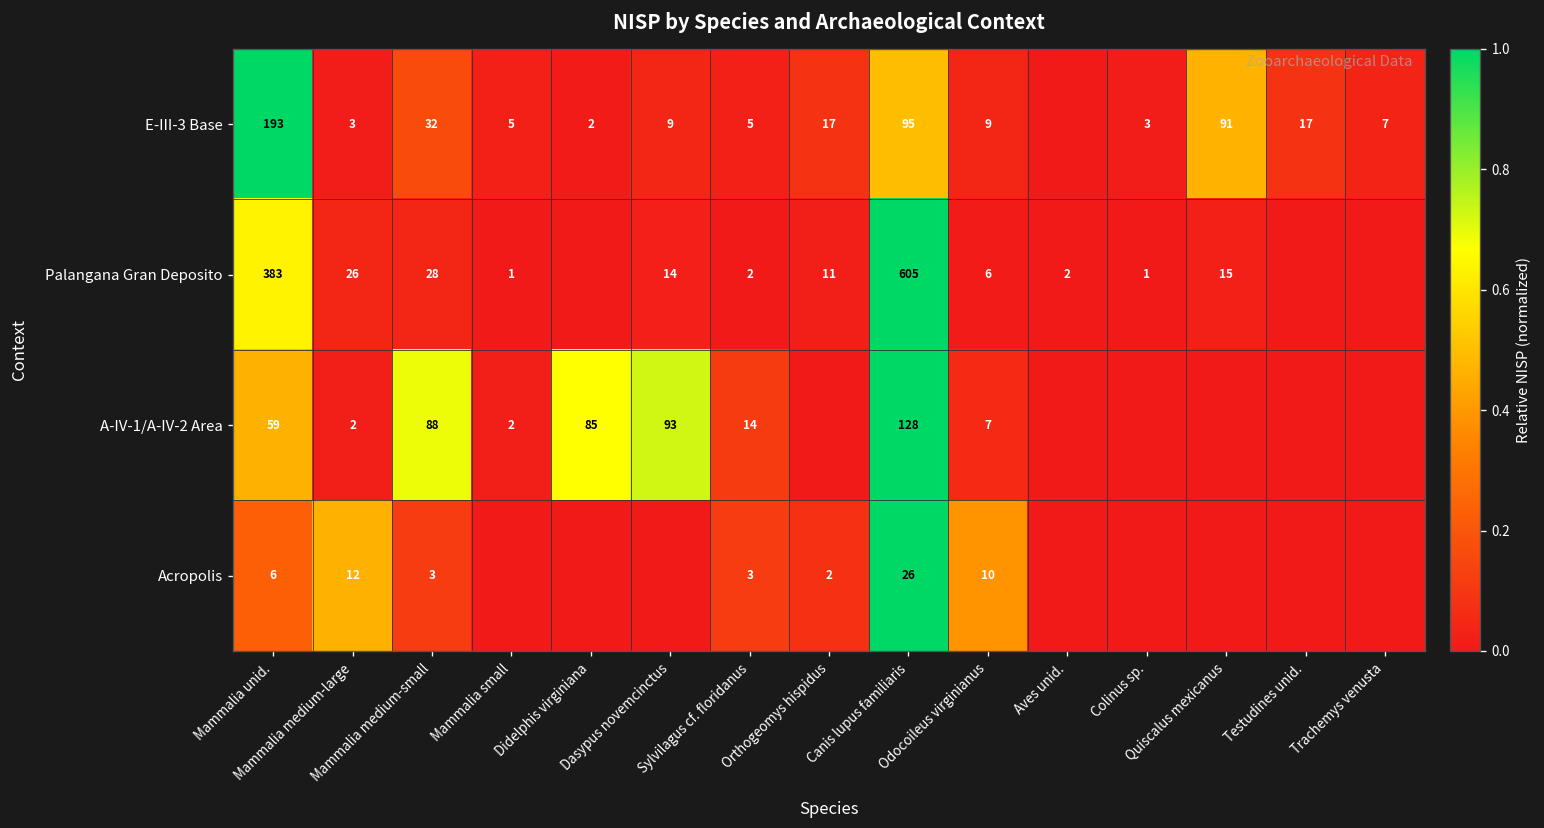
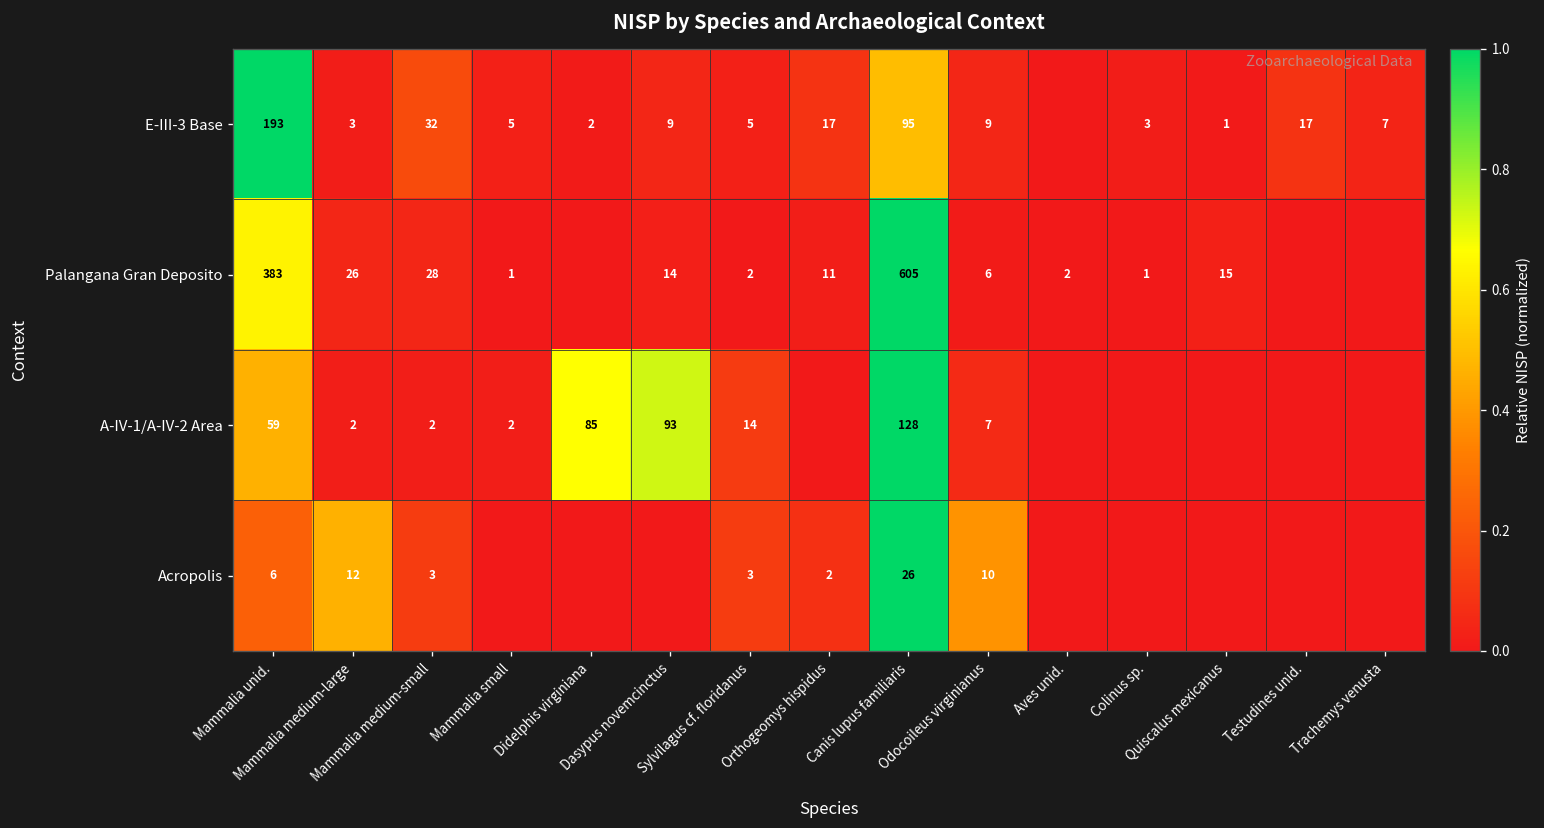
E-III-3 Base, Quiscalus mexicanus: 91 -> 1
A-IV-1/A-IV-2 Area, Mammalia medium-small: 88 -> 2
